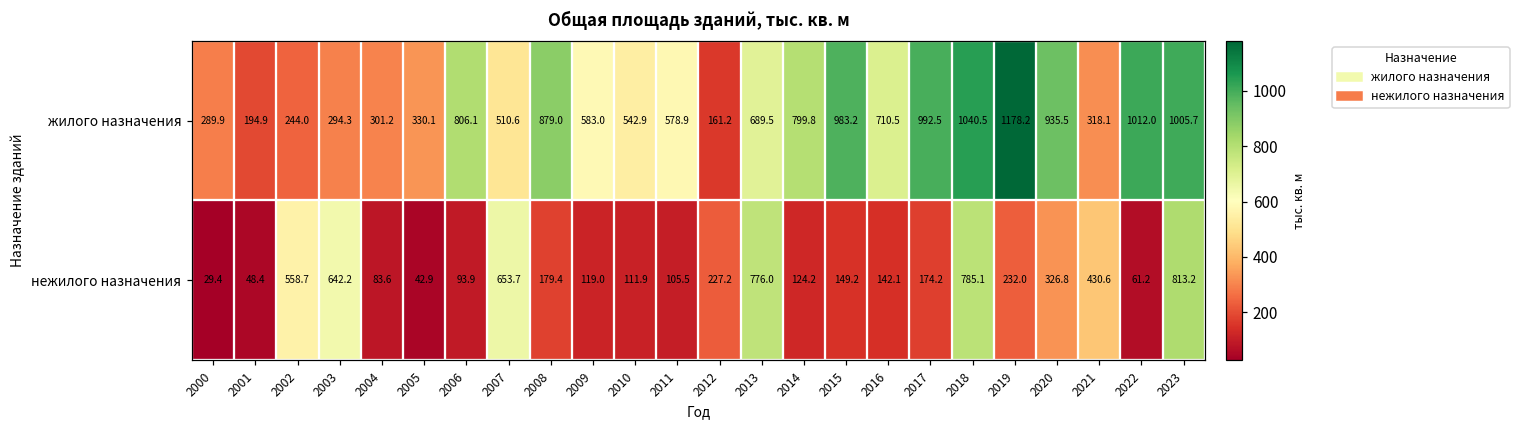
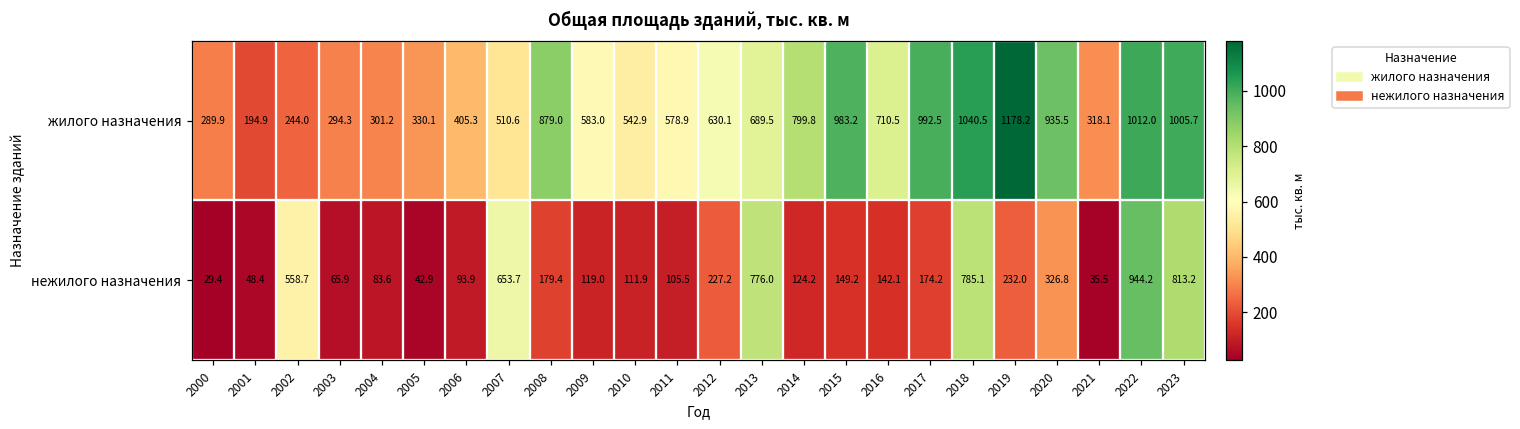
жилого назначения, 2006: 806.1 -> 405.3
жилого назначения, 2012: 161.2 -> 630.1
нежилого назначения, 2003: 642.2 -> 65.9
нежилого назначения, 2021: 430.6 -> 35.5
нежилого назначения, 2022: 61.2 -> 944.2
